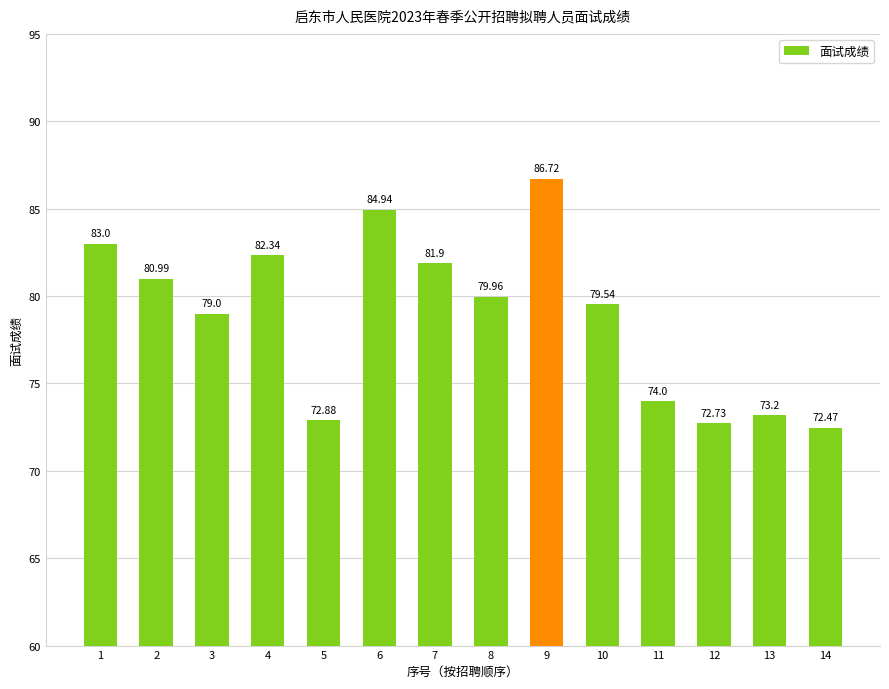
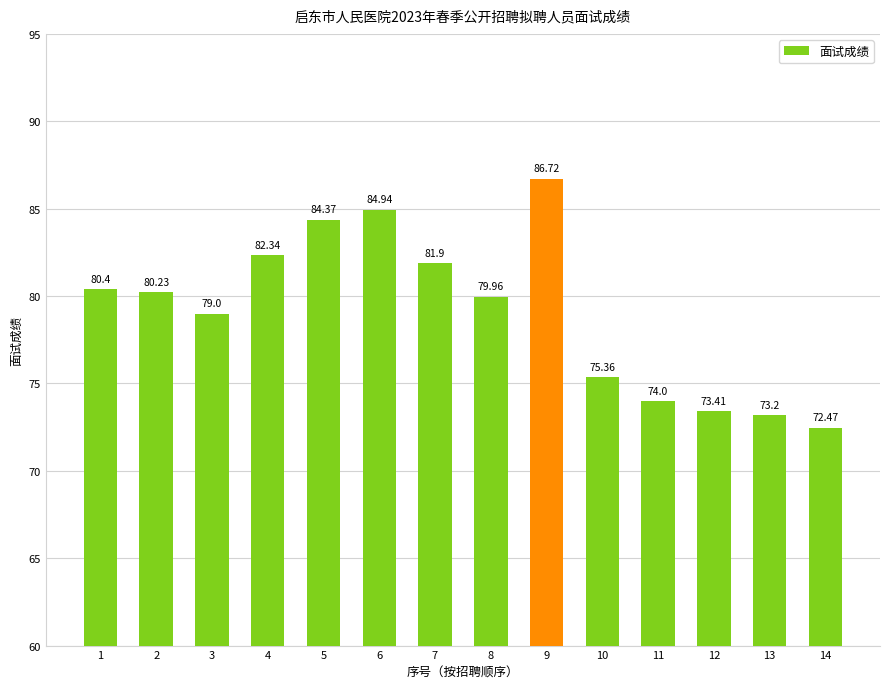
1: 83.0 -> 80.4
2: 80.99 -> 80.23
5: 72.88 -> 84.37
10: 79.54 -> 75.36
12: 72.73 -> 73.41
